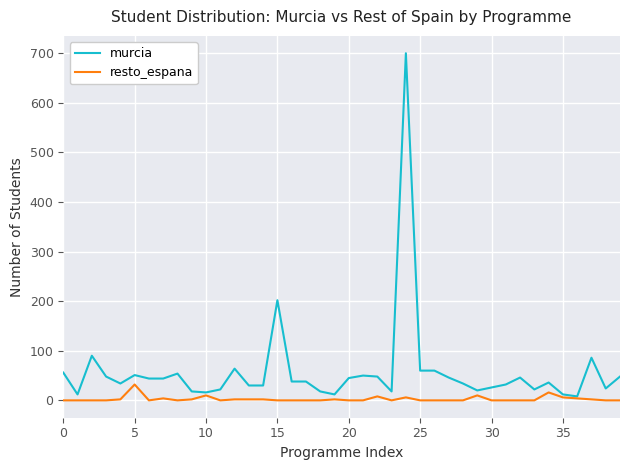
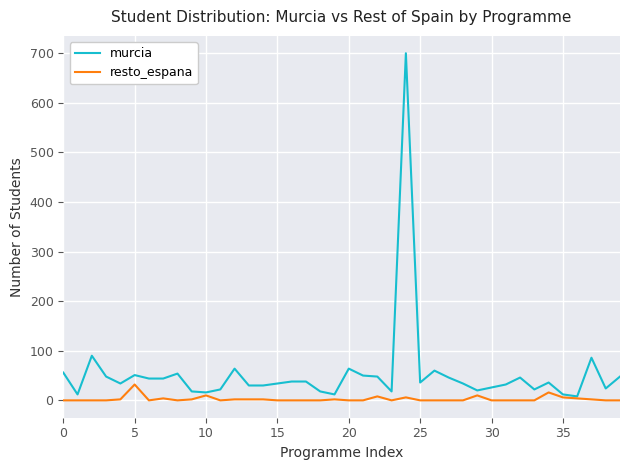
murcia, 15: 200 -> 30
murcia, 20: 50 -> 60
murcia, 25: 60 -> 40
